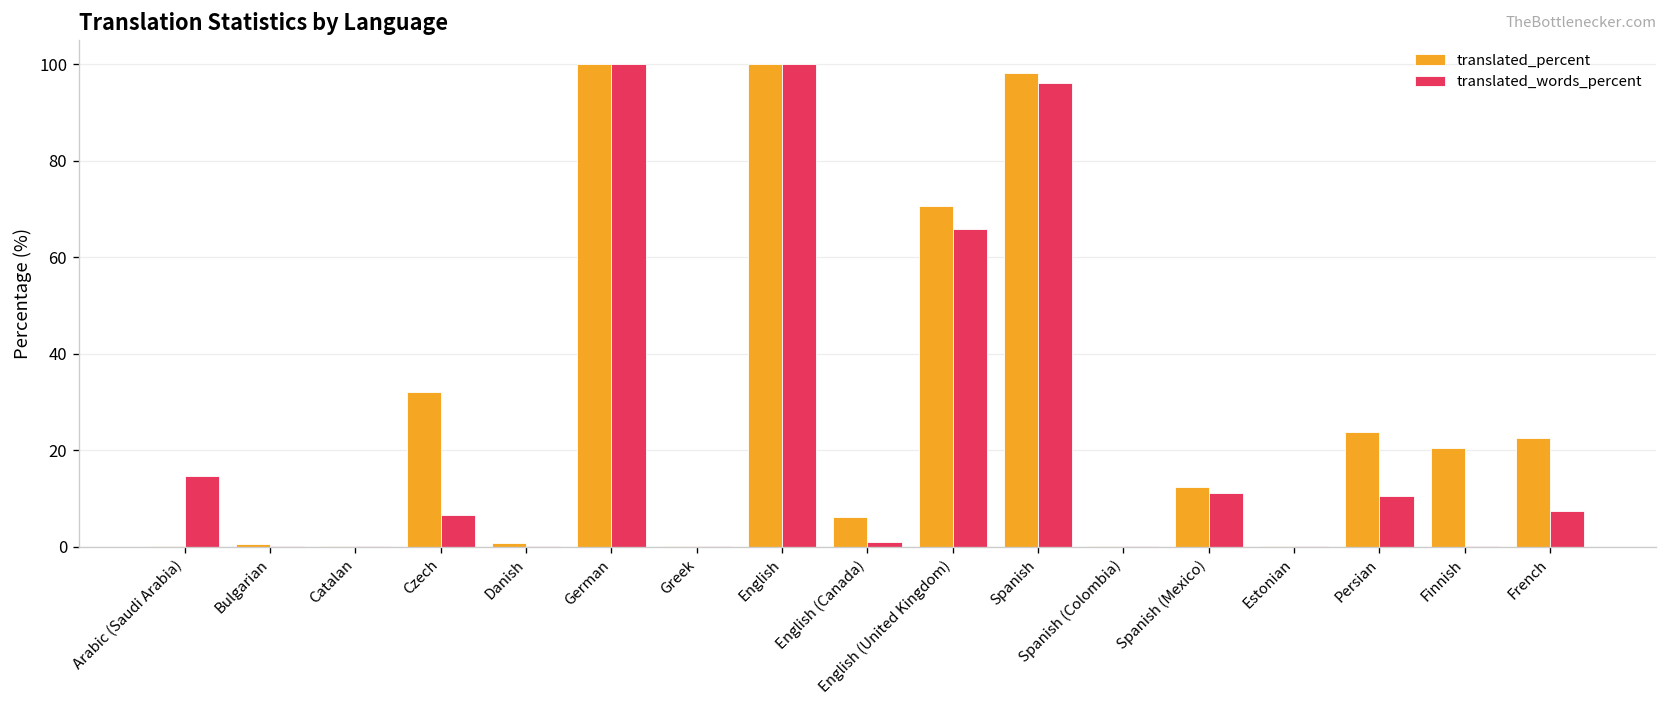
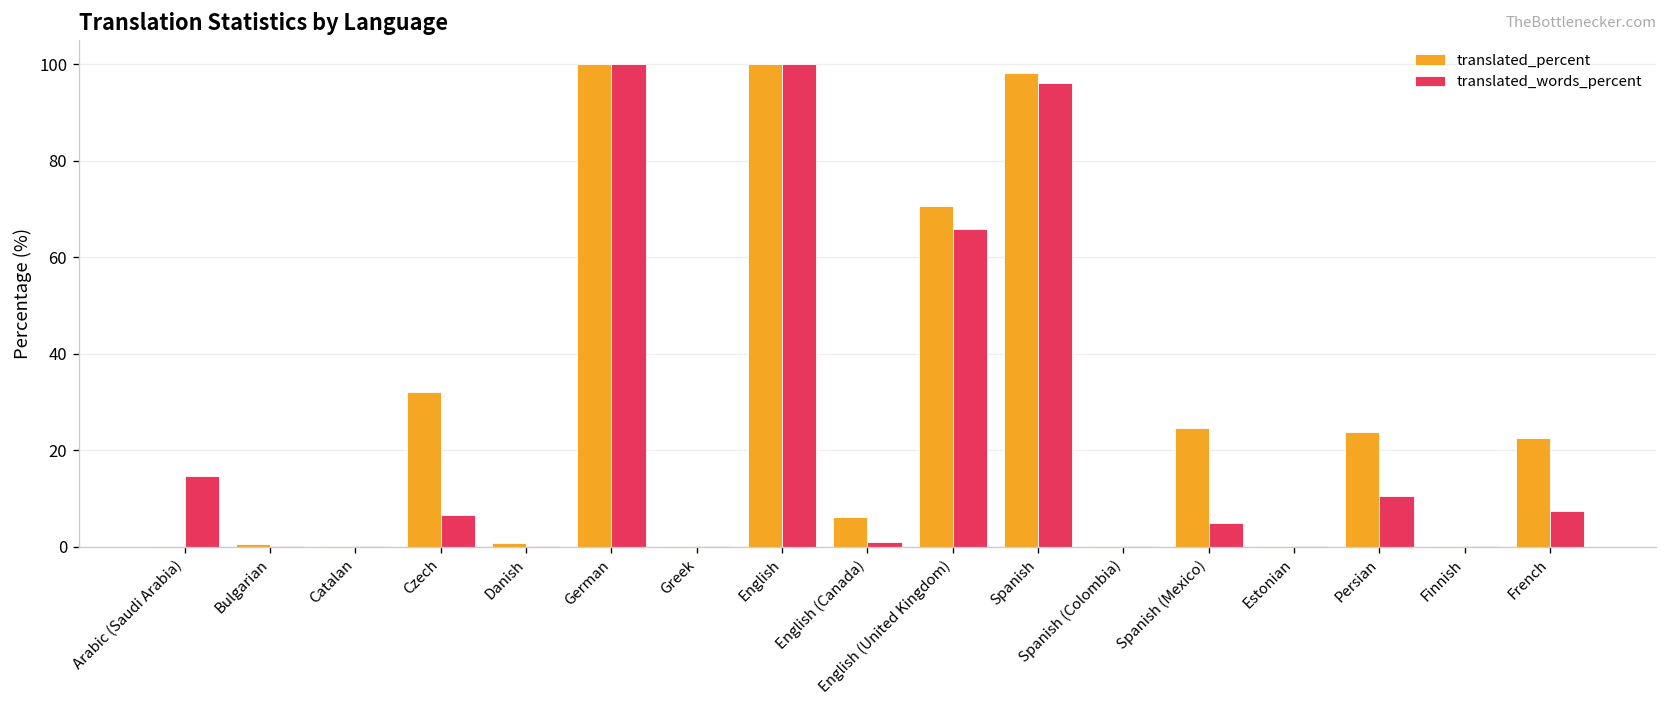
translated_percent, Spanish (Mexico): 12 -> 25
translated_words_percent, Spanish (Mexico): 11 -> 5
translated_percent, Finnish: 20 -> 0
